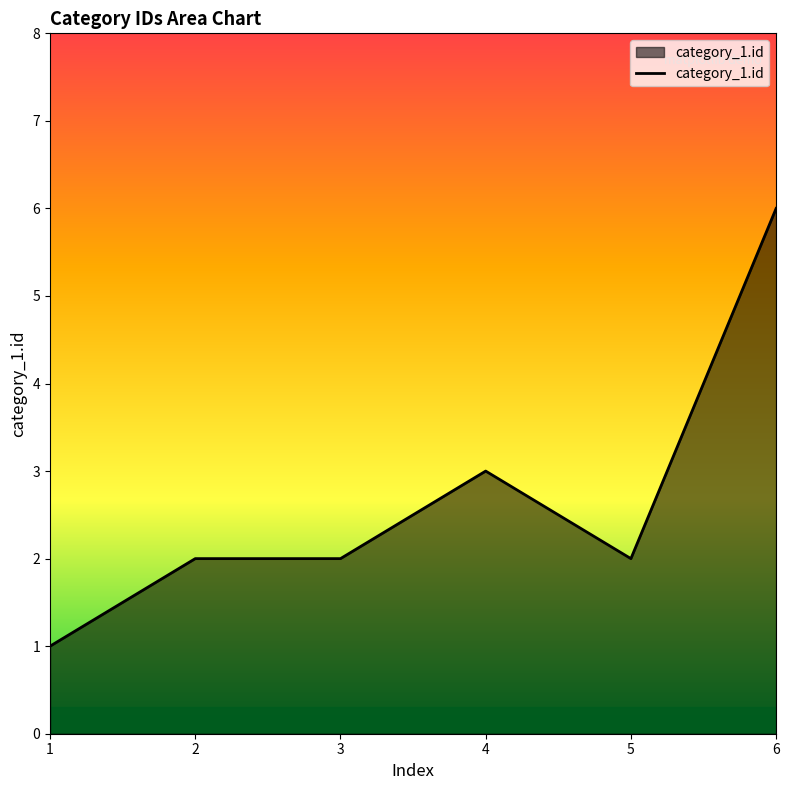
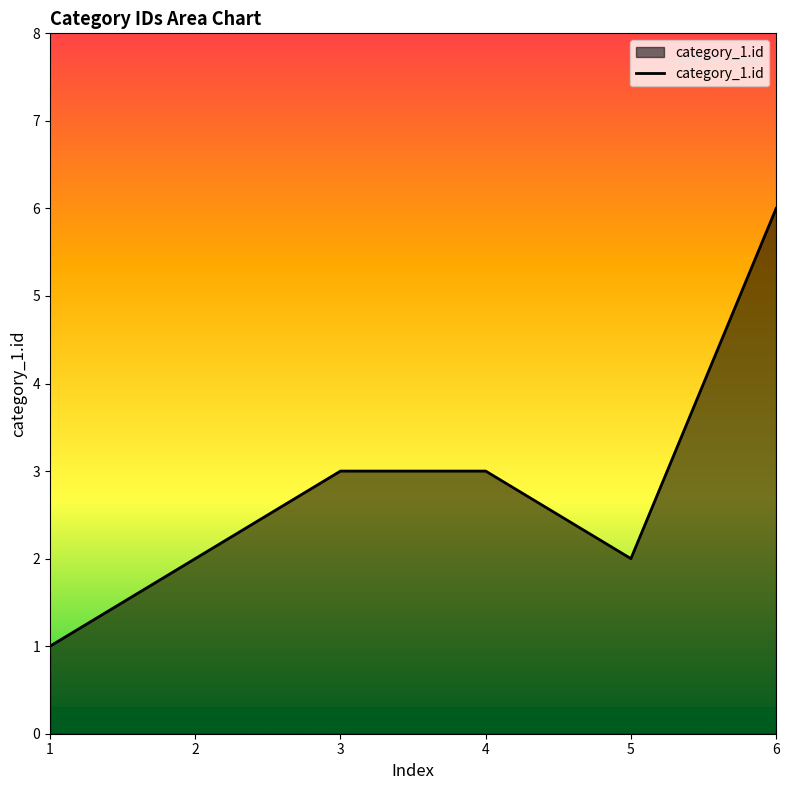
3: 2 -> 3
